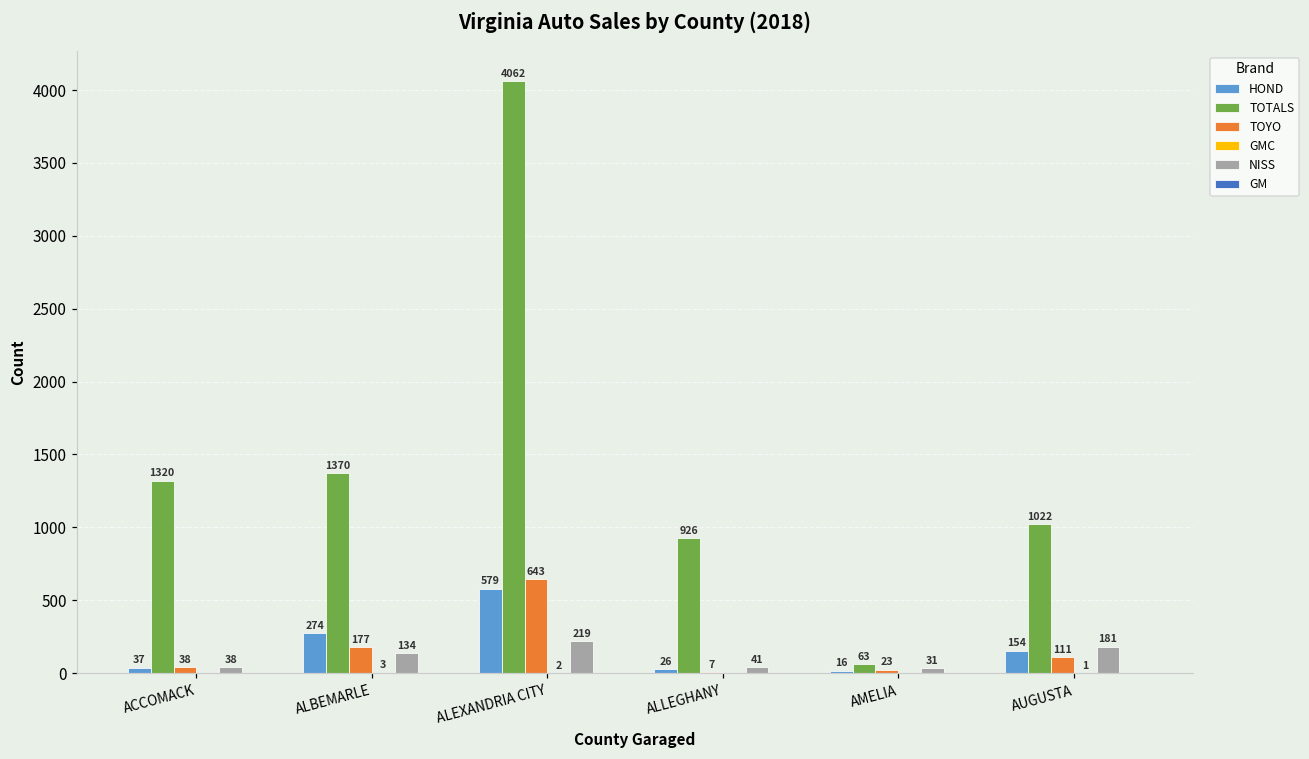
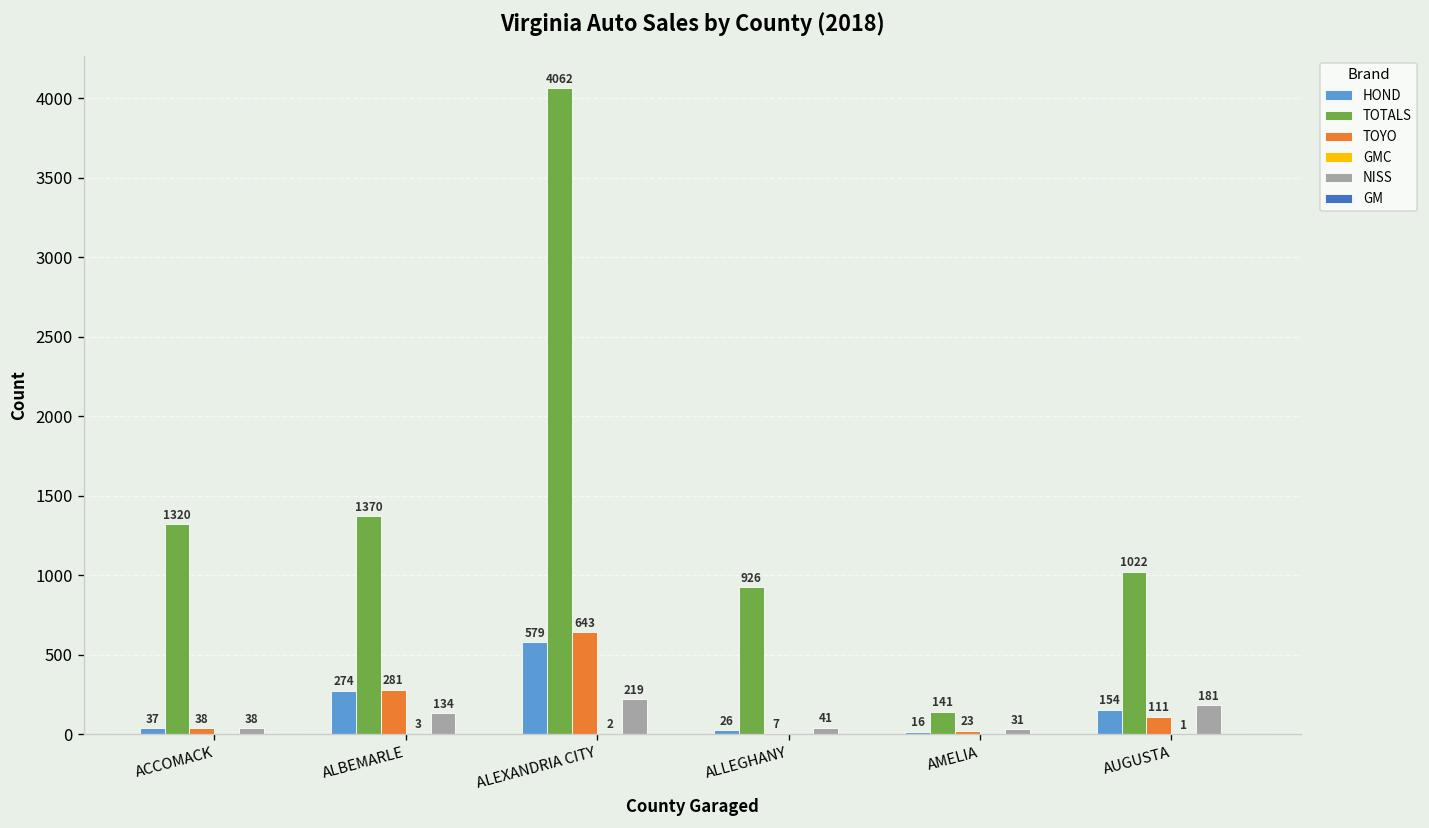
TOYO, ALBEMARLE: 177 -> 281
TOTALS, AMELIA: 63 -> 141
